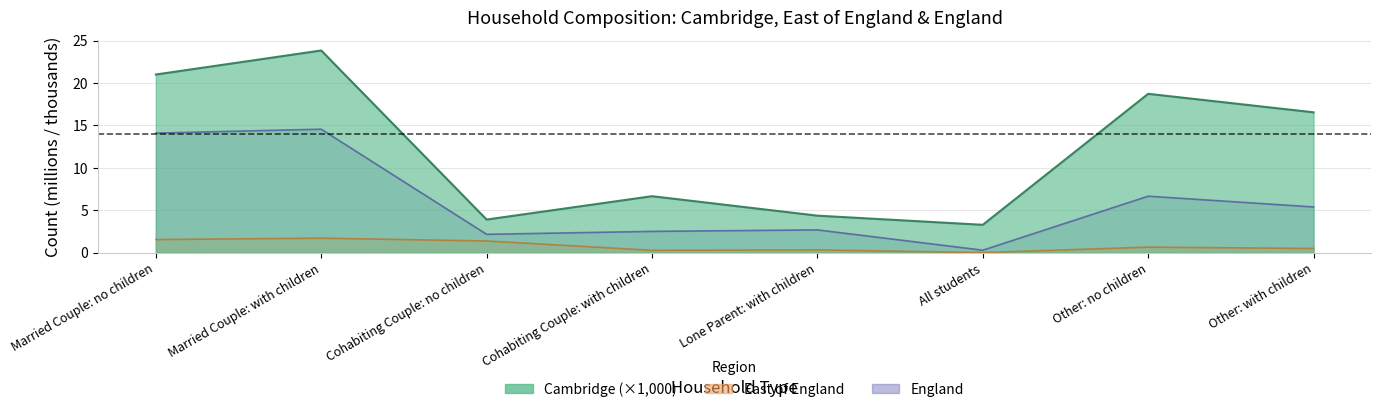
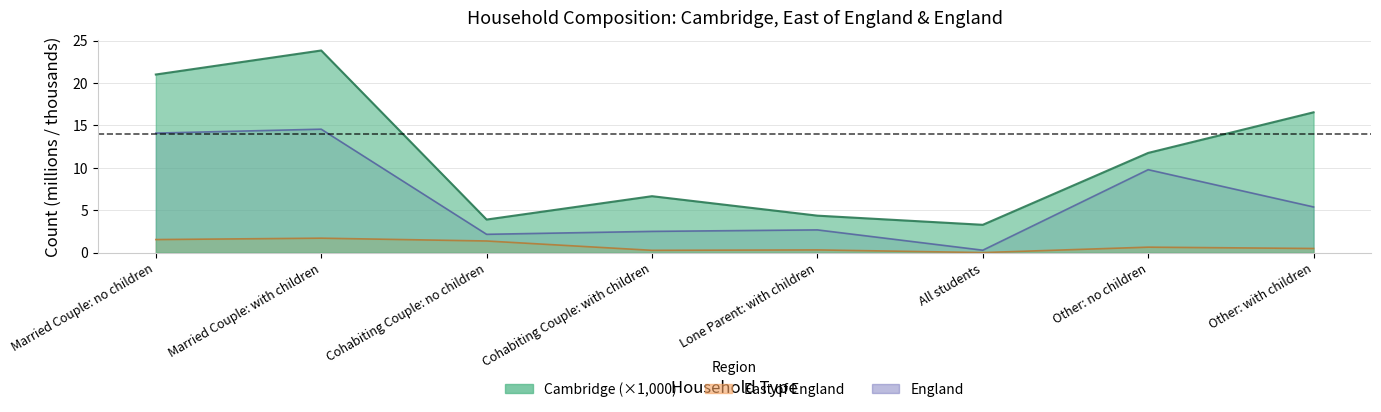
England, Other: no children: 7 -> 10
Cambridge (×1,000), Other: no children: 19 -> 12
